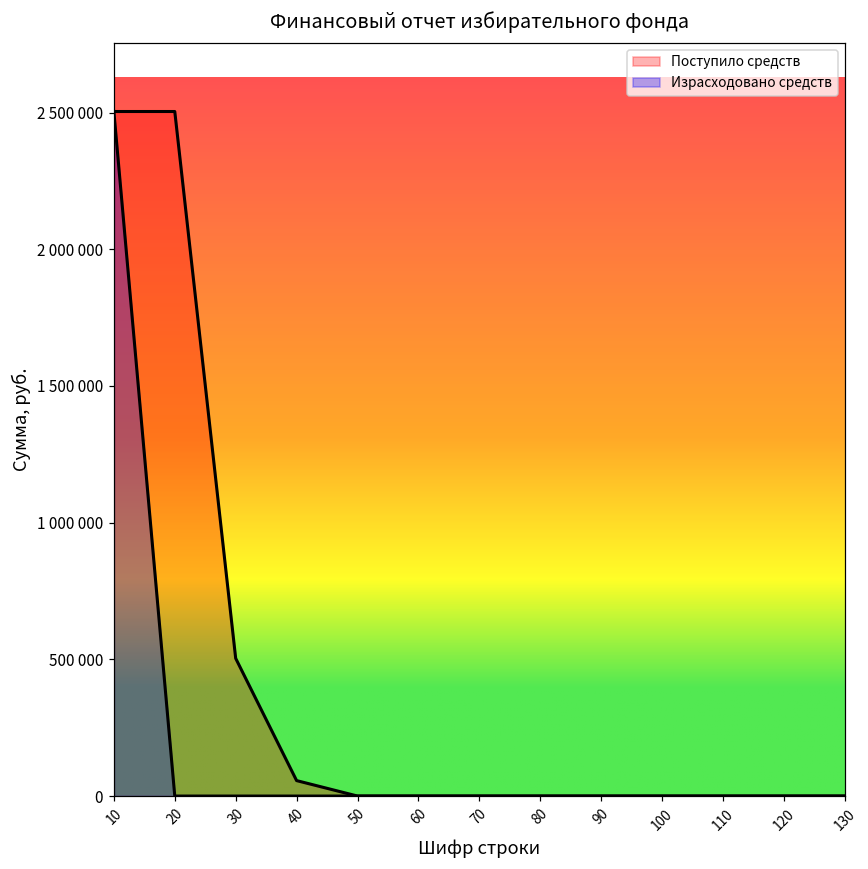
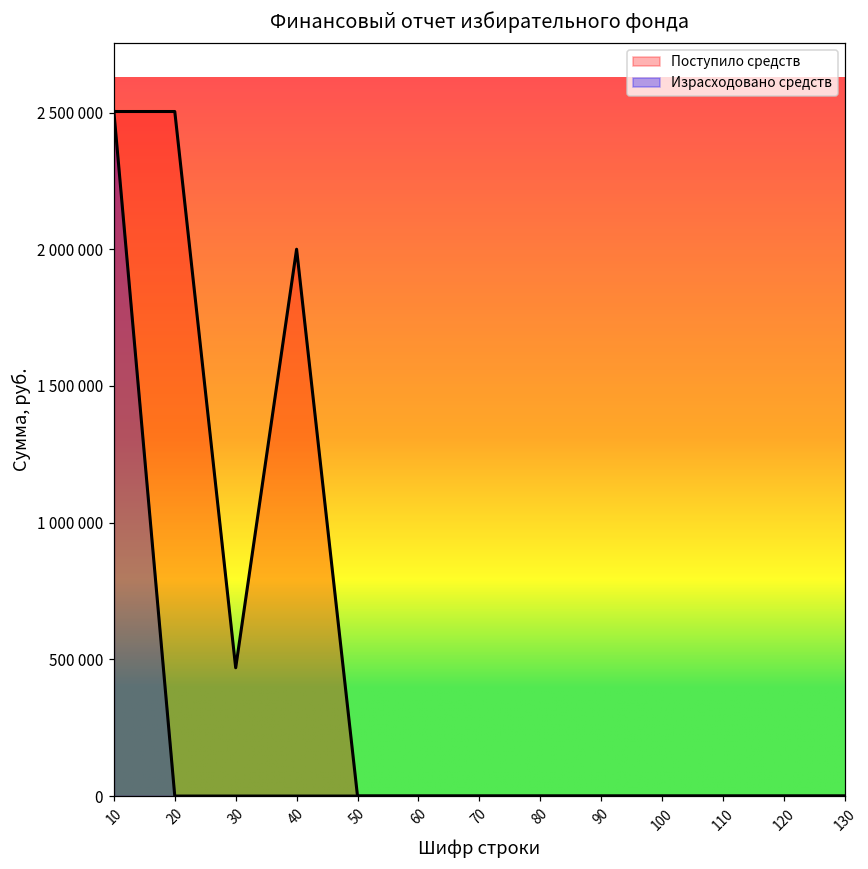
Поступило средств, 30: 500000 -> 470000
Поступило средств, 40: 60000 -> 2000000
